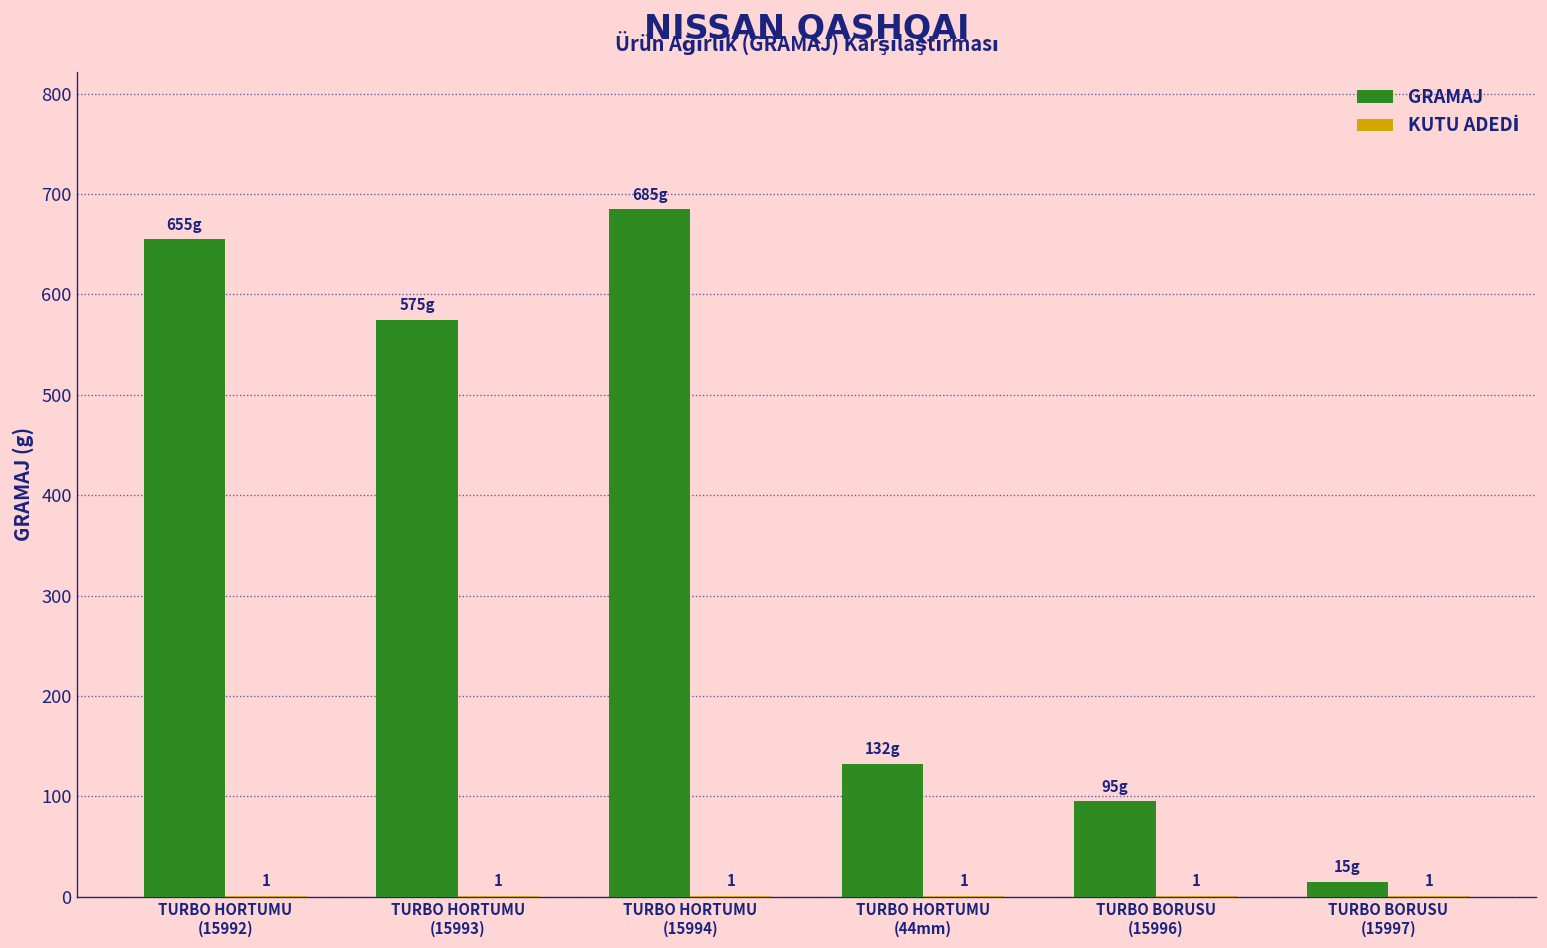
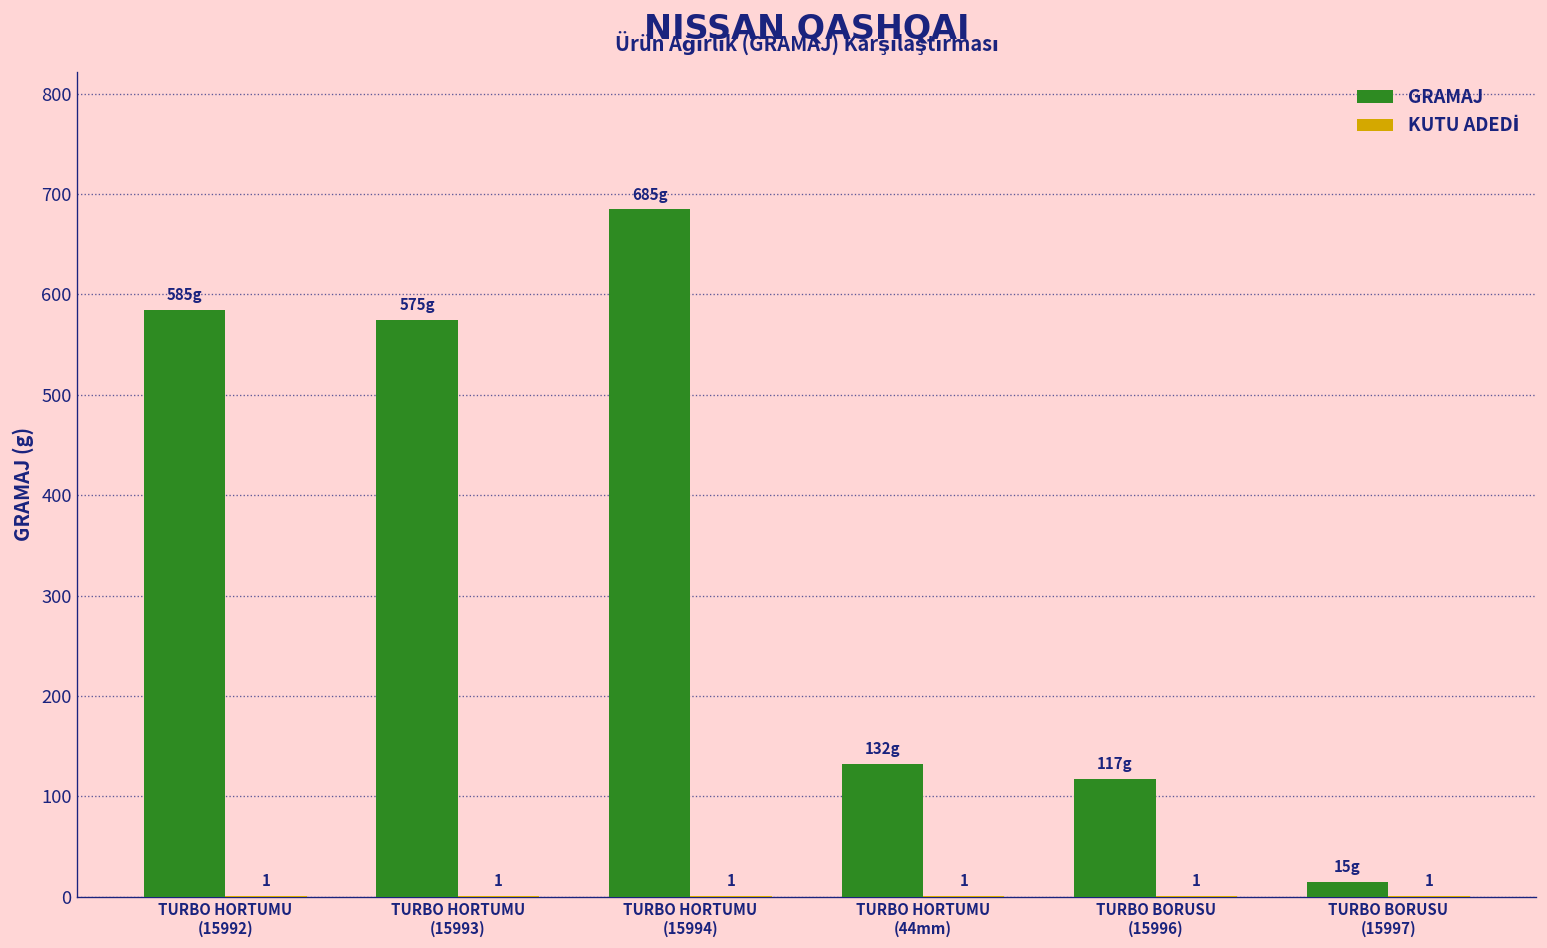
GRAMAJ, TURBO HORTUMU (15992): 655g -> 585g
GRAMAJ, TURBO BORUSU (15996): 95g -> 117g
